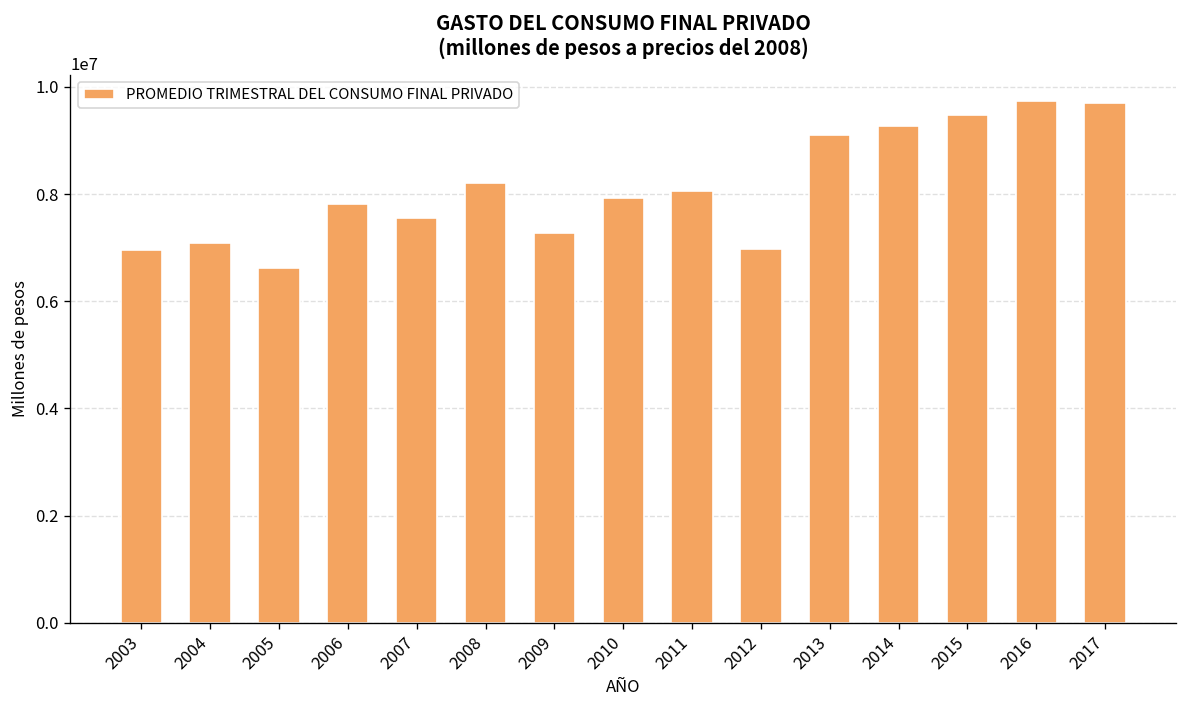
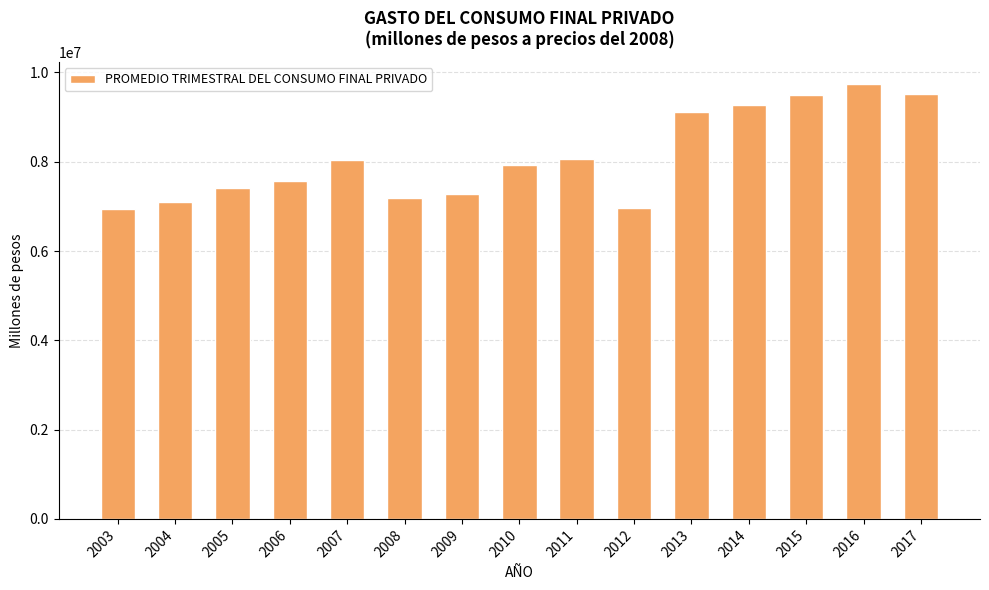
2005: 6600000 -> 7400000
2006: 7800000 -> 7600000
2007: 7600000 -> 8000000
2008: 8200000 -> 7200000
2017: 9700000 -> 9500000
